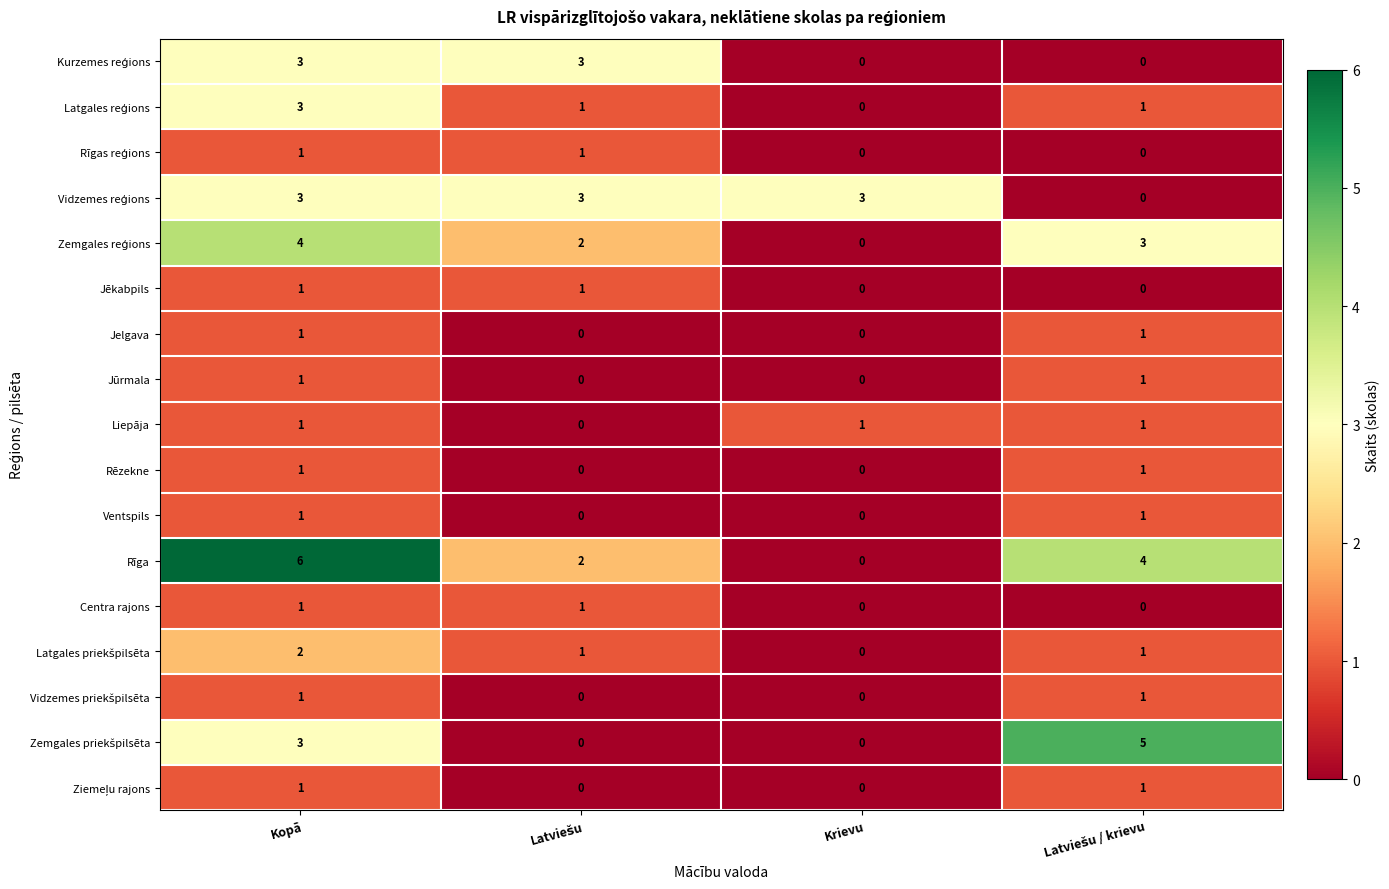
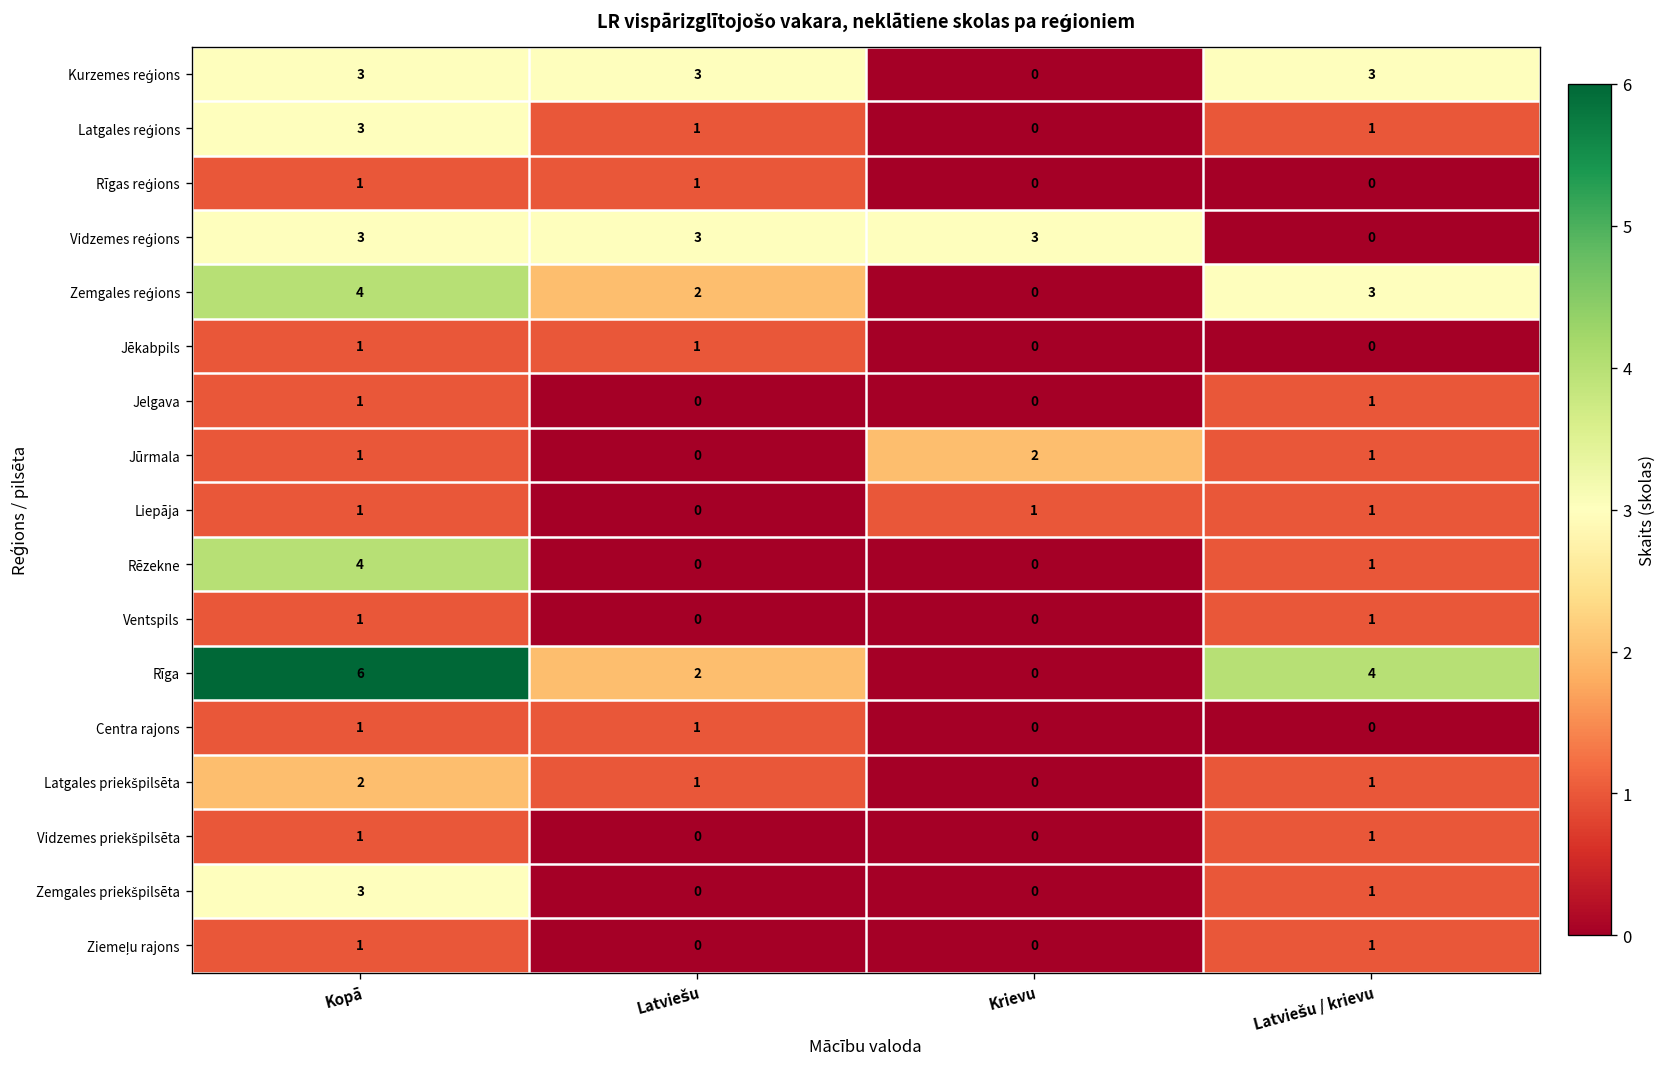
Kurzemes reģions, Latviešu / krievu: 0 -> 3
Jūrmala, Krievu: 0 -> 2
Rēzekne, Kopā: 1 -> 4
Zemgales priekšpilsēta, Latviešu / krievu: 5 -> 1
